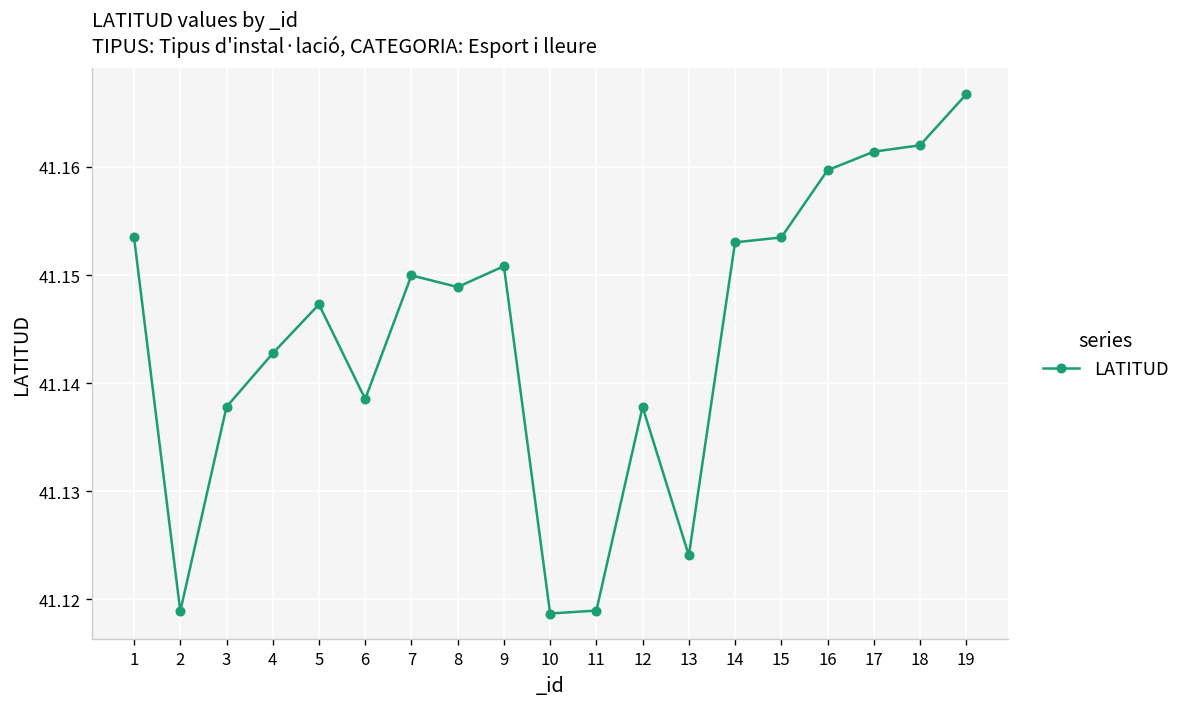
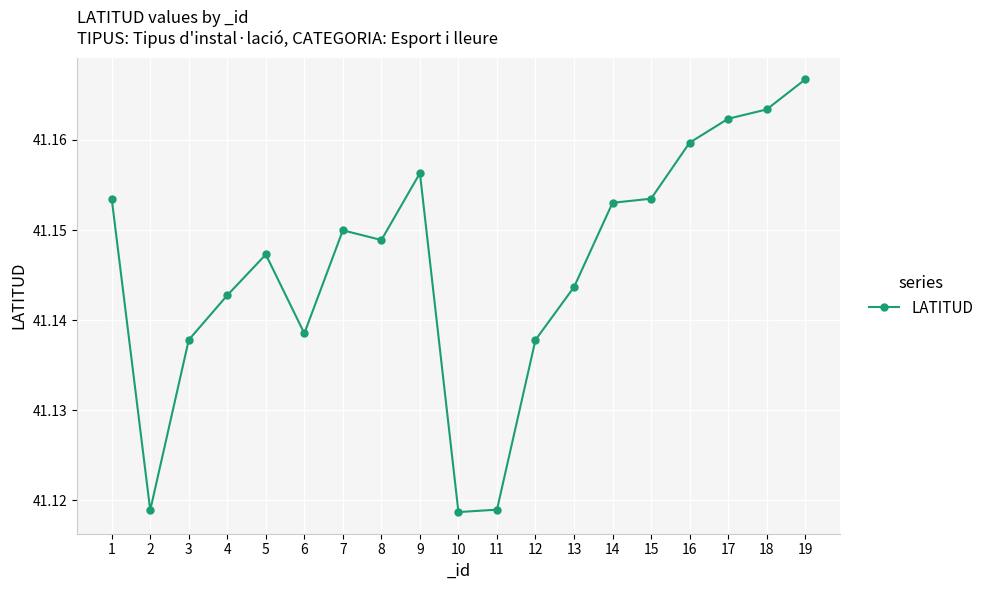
9: 41.151 -> 41.156
13: 41.124 -> 41.144
17: 41.161 -> 41.162
18: 41.162 -> 41.163
